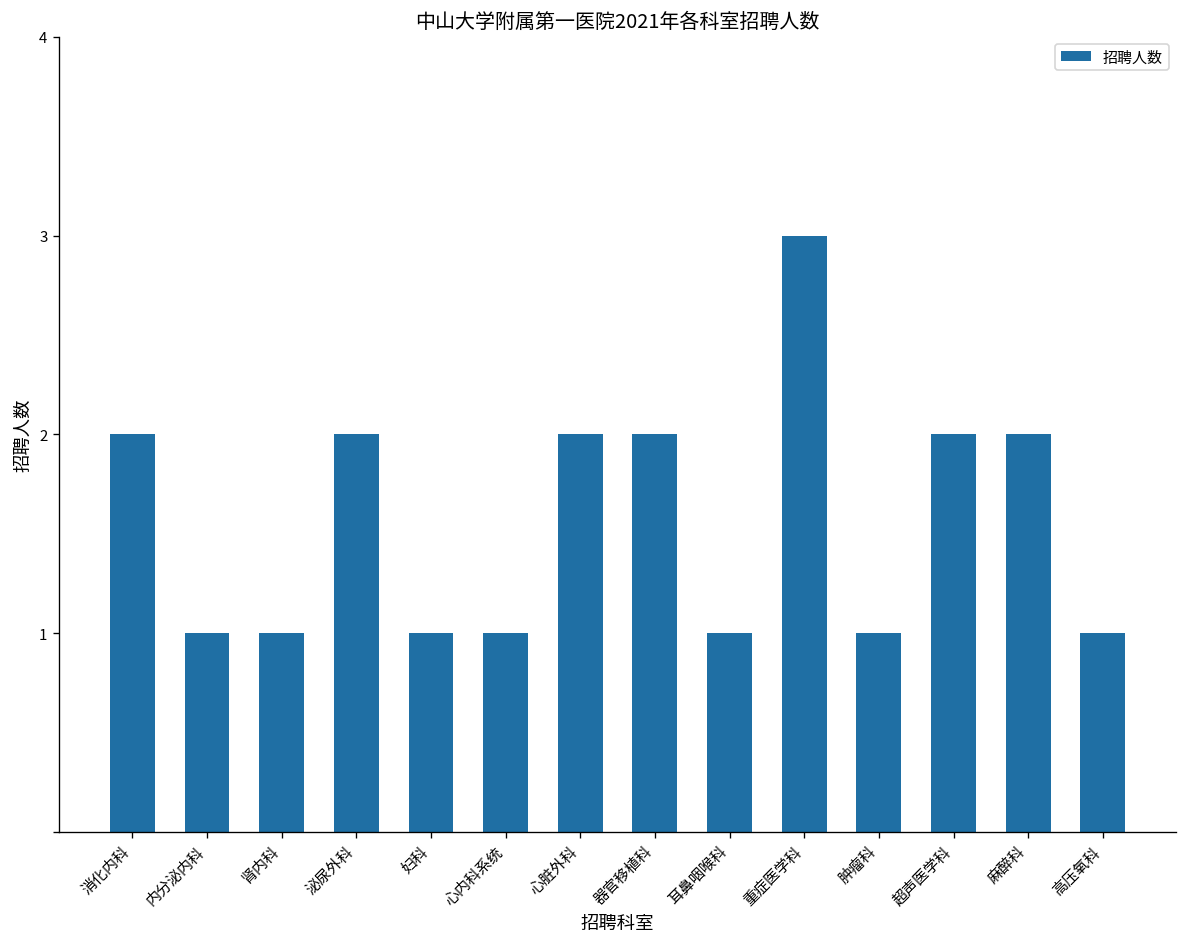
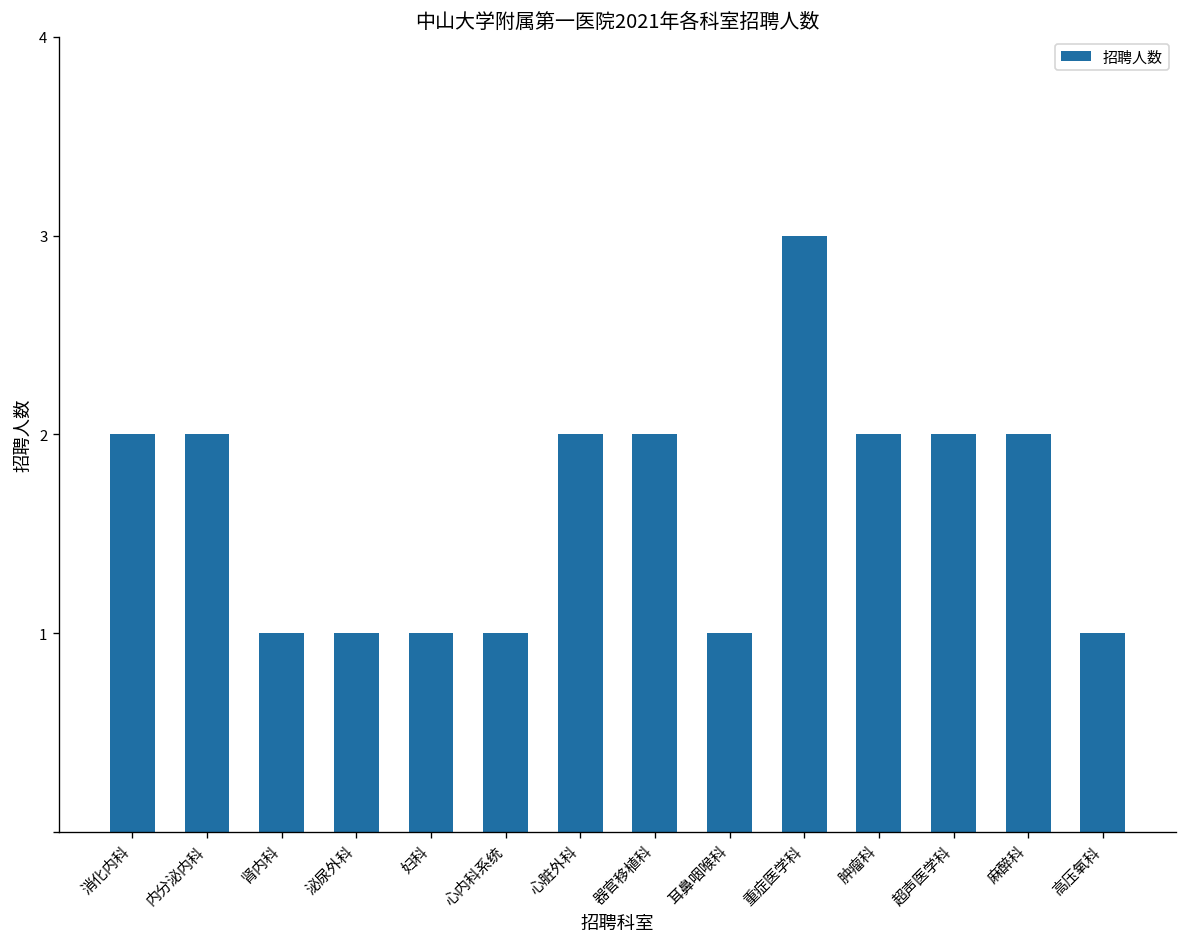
内分泌内科: 1 -> 2
泌尿外科: 2 -> 1
肿瘤科: 1 -> 2
